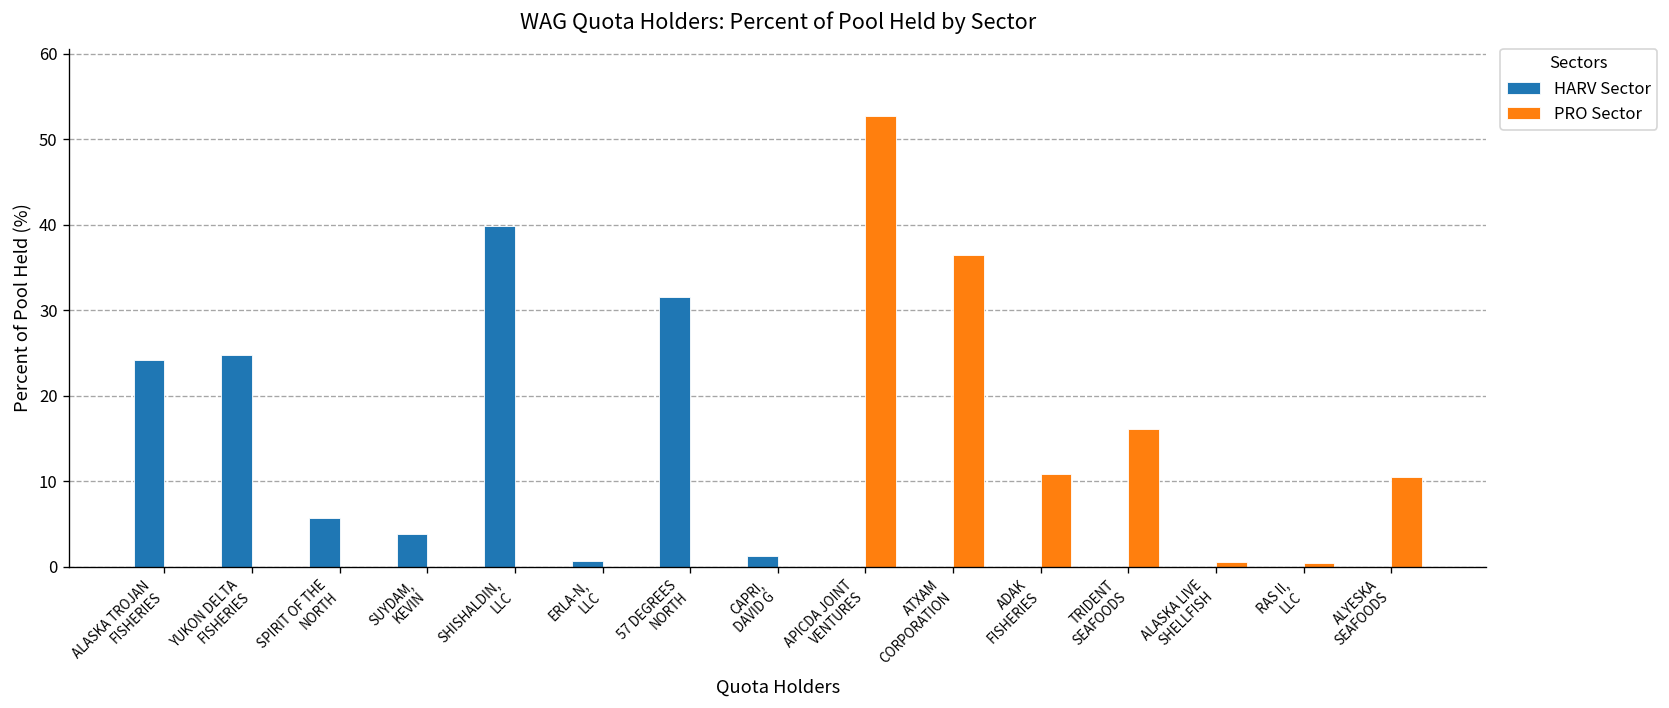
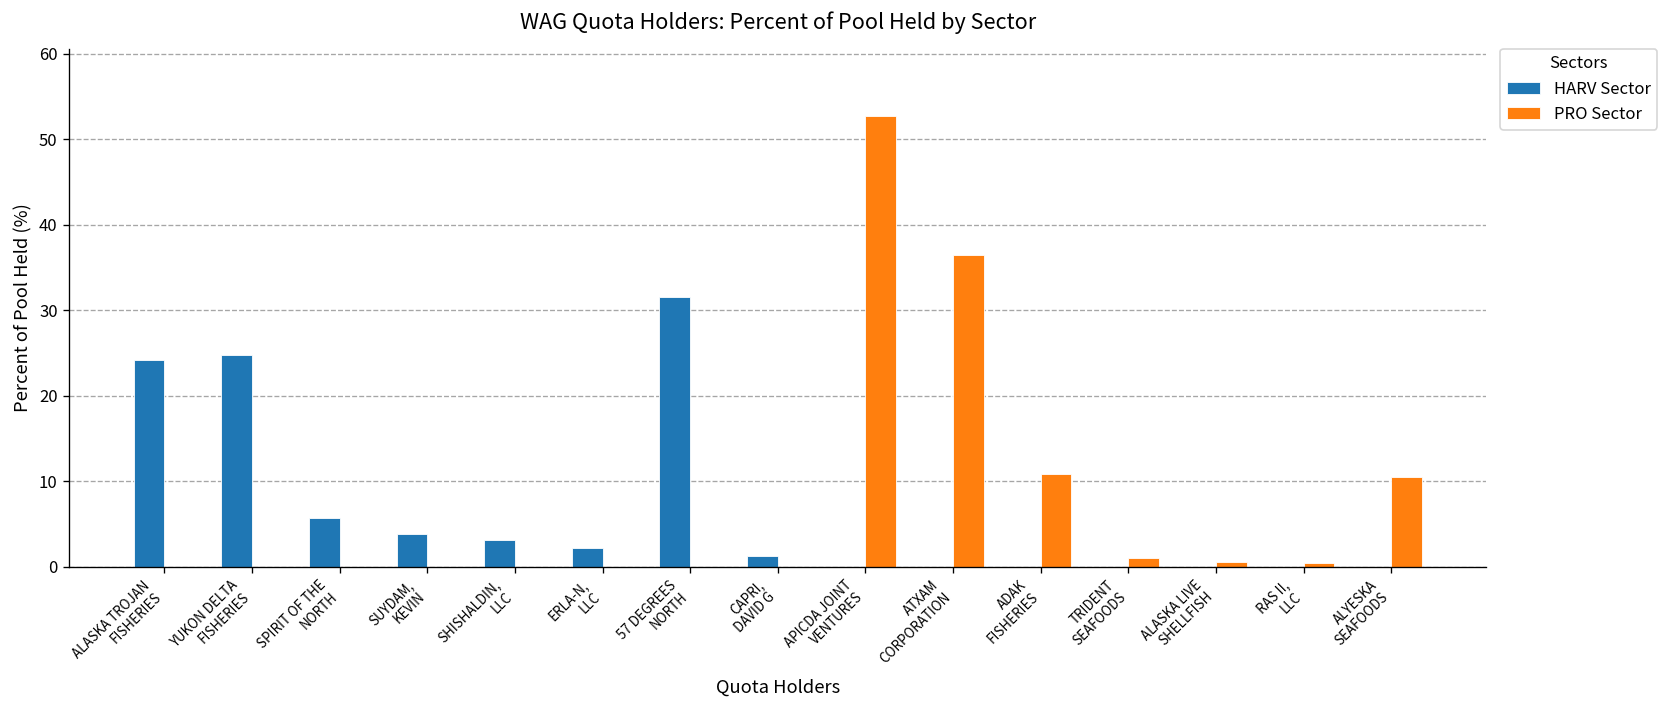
HARV Sector, SHISHALDIN, LLC: 40 -> 3
HARV Sector, ERLA-N, LLC: 1 -> 2
PRO Sector, TRIDENT SEAFOODS: 16 -> 1
